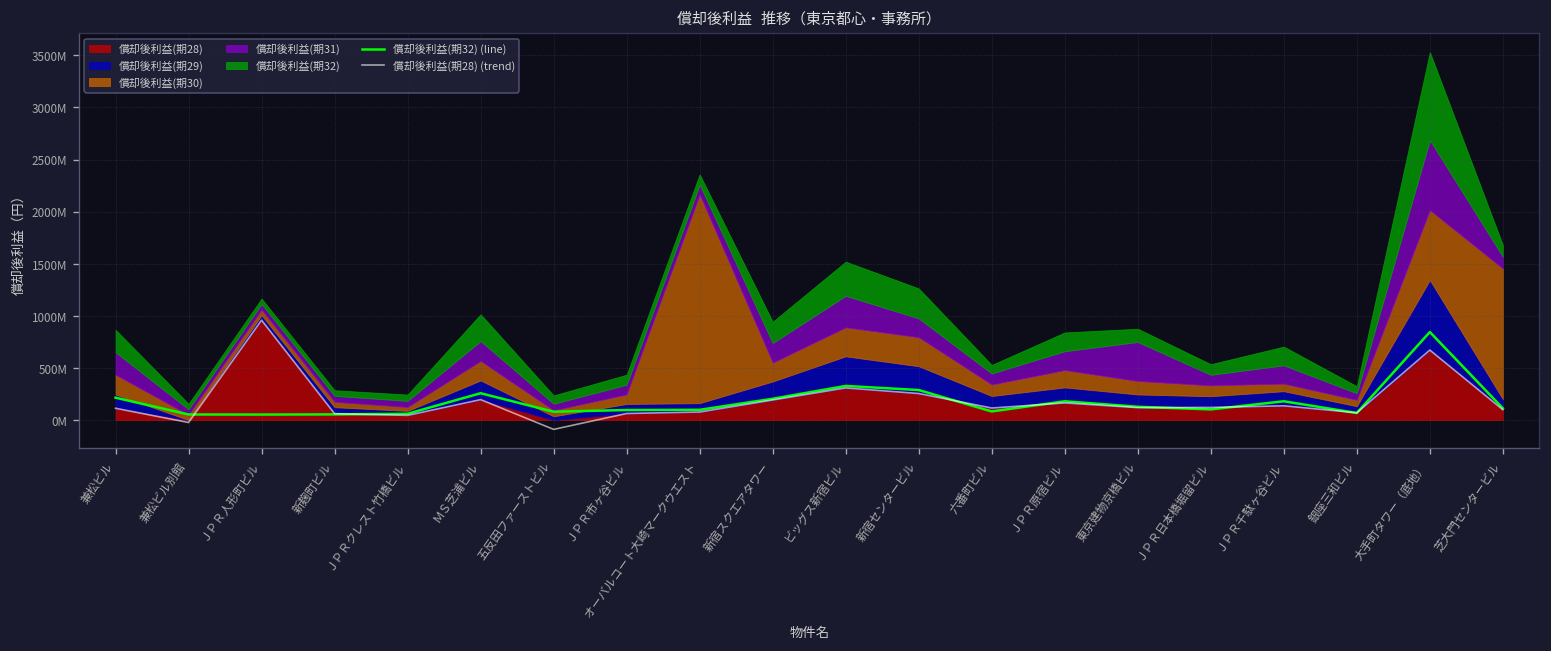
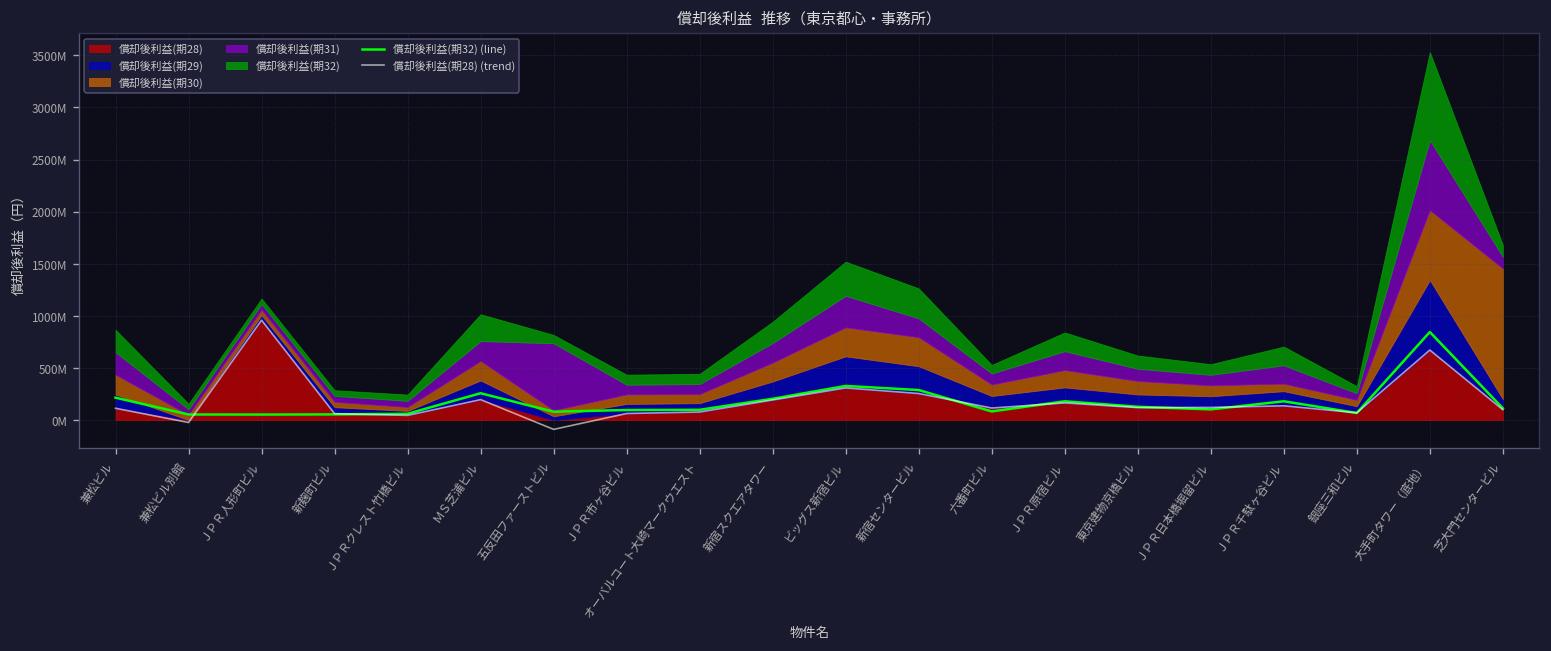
償却後利益(期31), 五反田ファーストビル: 100000000 -> 600000000
償却後利益(期30), オーバルコート大崎マークウエスト: 2000000000 -> 100000000
償却後利益(期31), 東京建物京橋ビル: 400000000 -> 100000000
